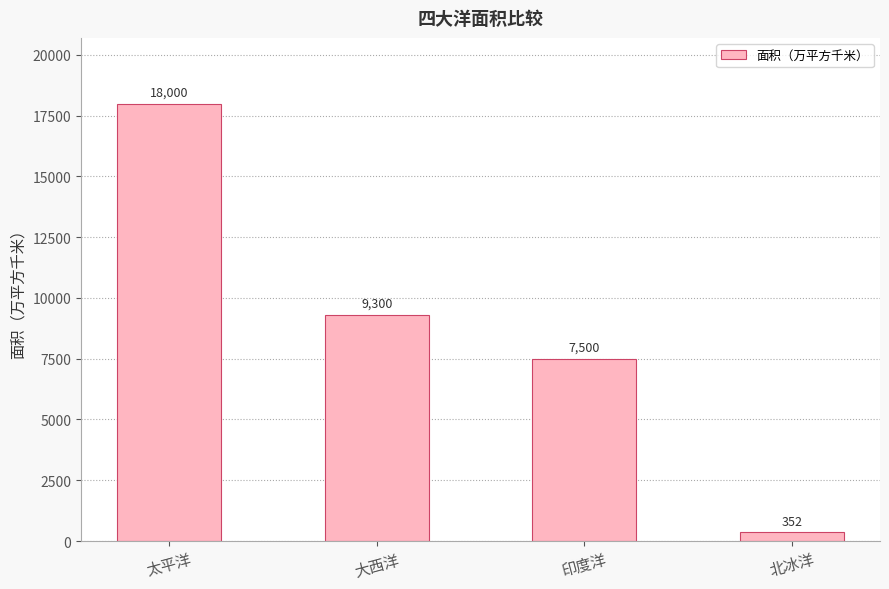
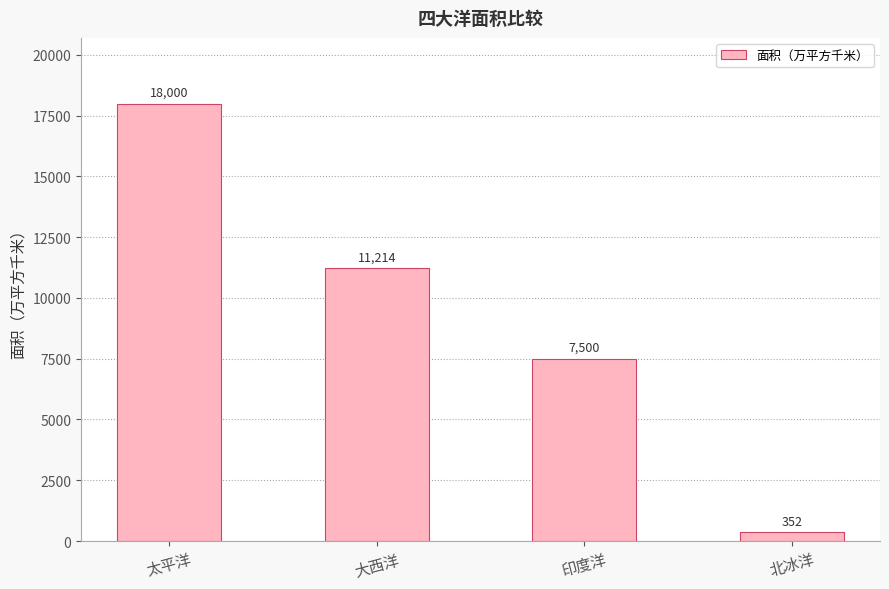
大西洋: 9,300 -> 11,214
